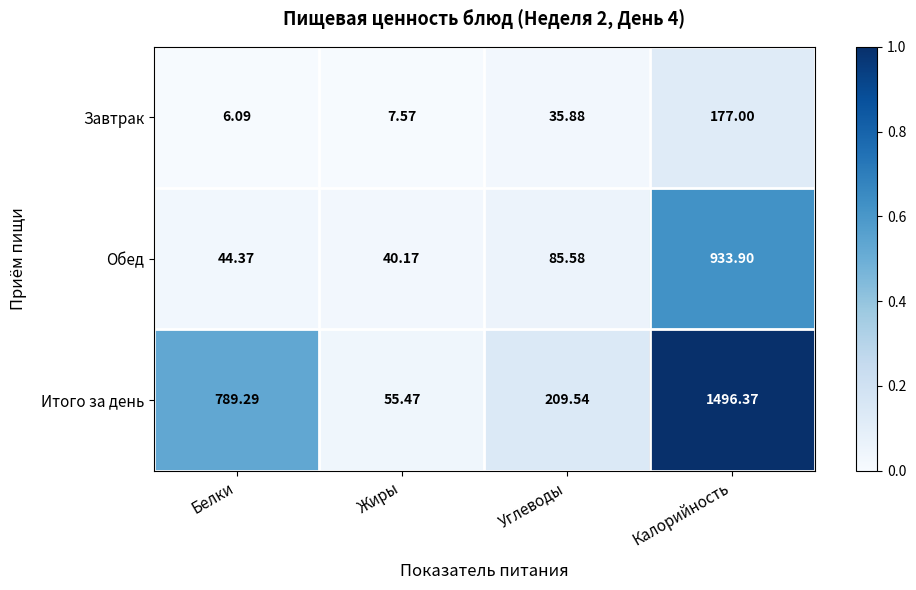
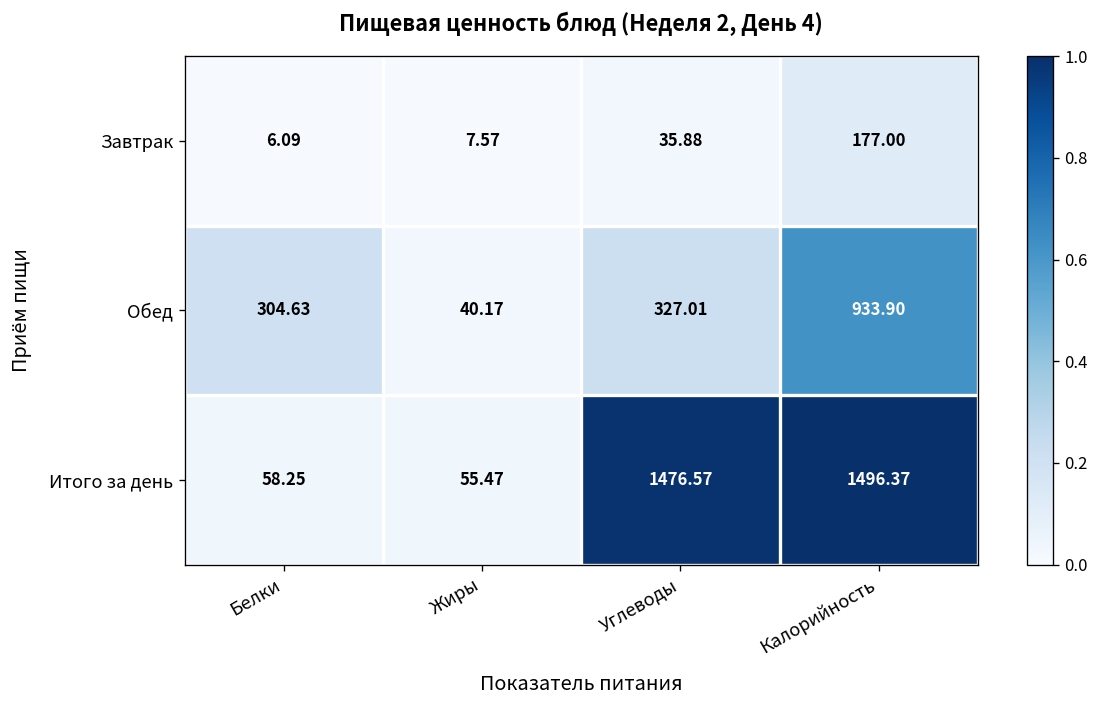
Обед, Белки: 44.37 -> 304.63
Обед, Углеводы: 85.58 -> 327.01
Итого за день, Белки: 789.29 -> 58.25
Итого за день, Углеводы: 209.54 -> 1476.57
